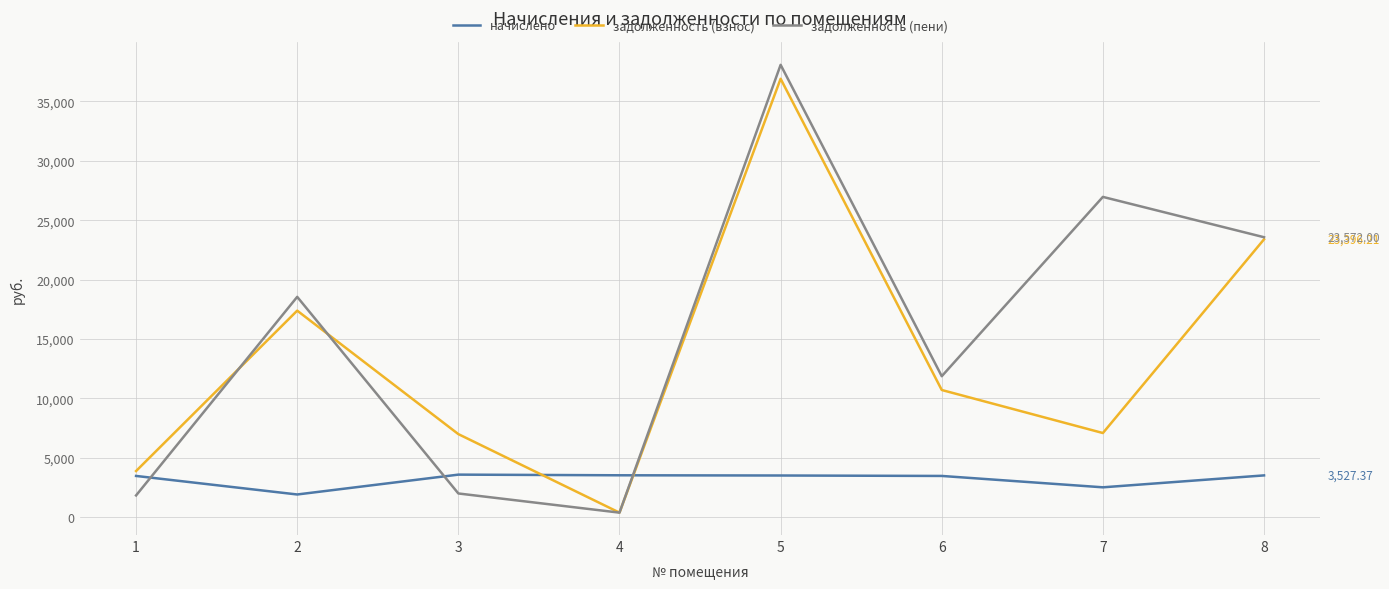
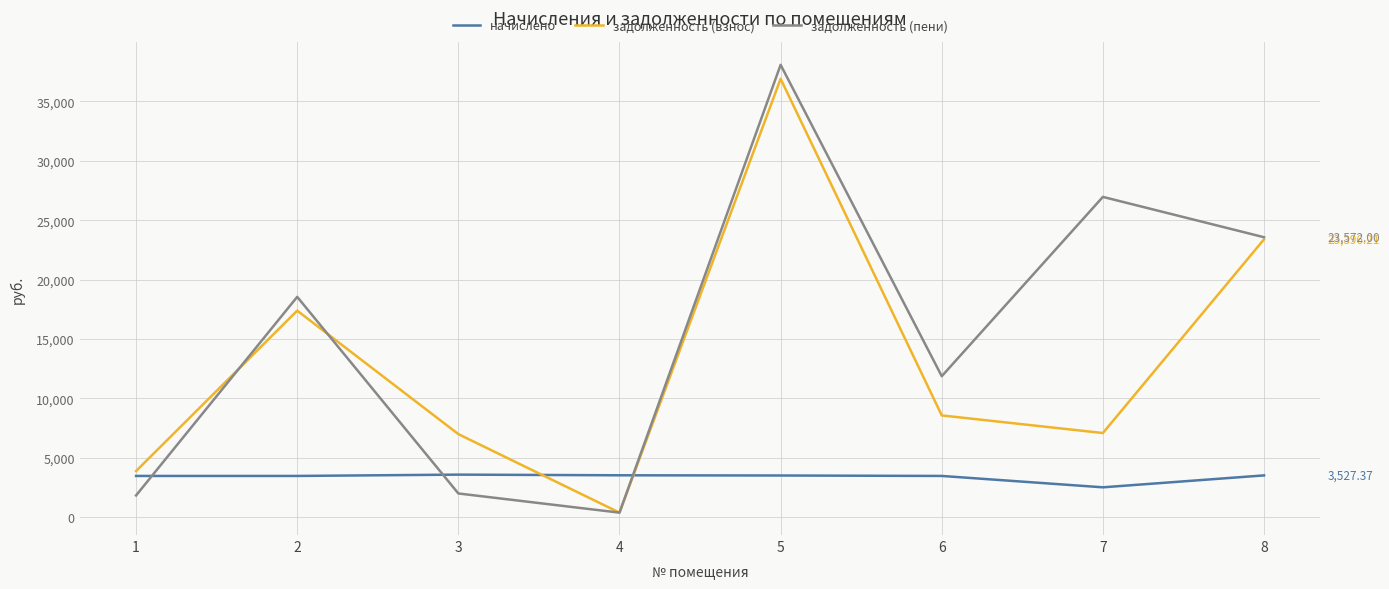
начислено, 2: 1,900 -> 3,500
задолженность (взнос), 6: 10,700 -> 8,600
